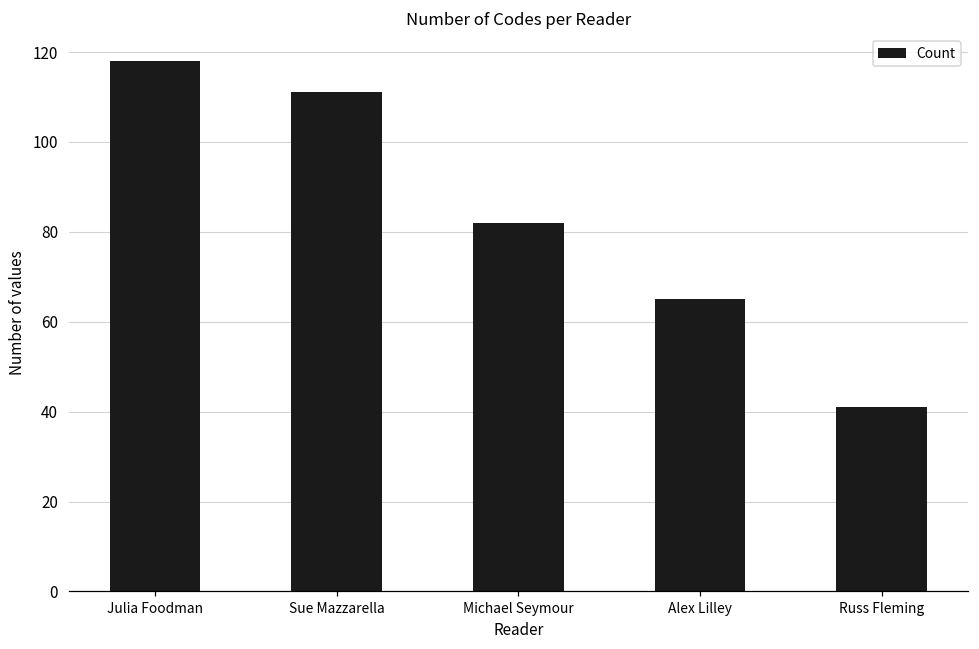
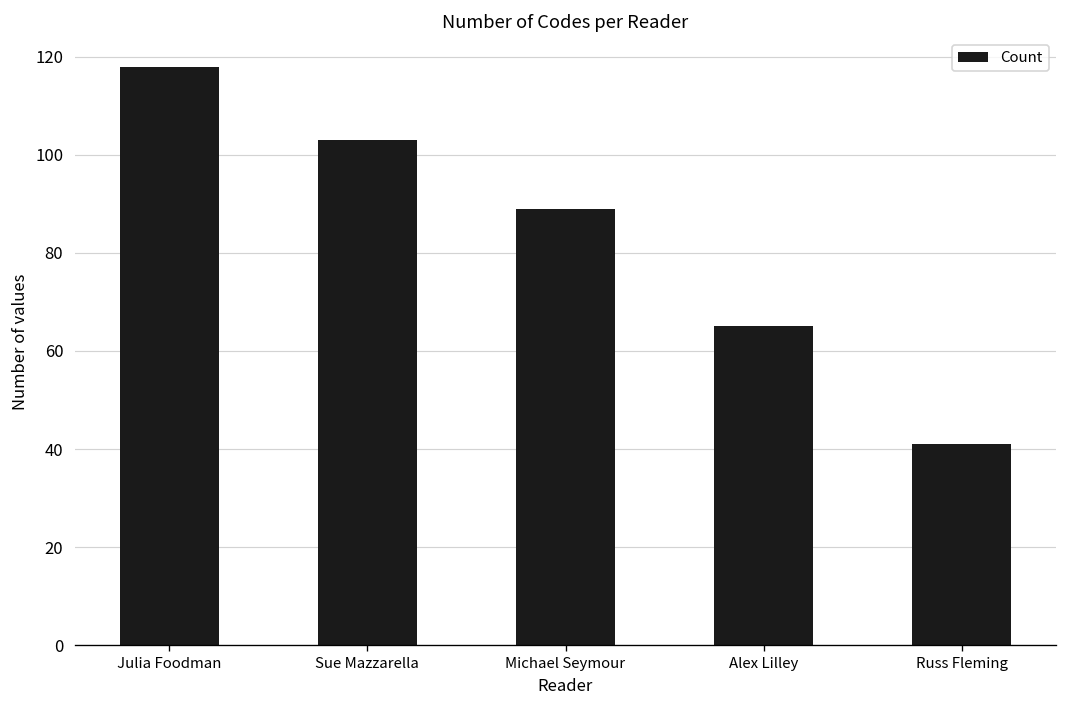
Sue Mazzarella: 111 -> 103
Michael Seymour: 82 -> 89
